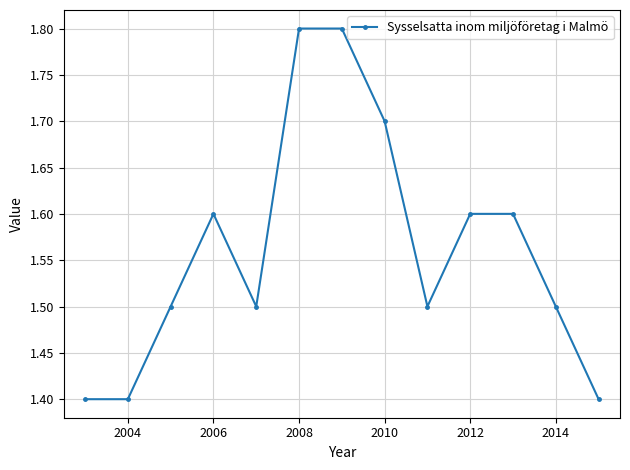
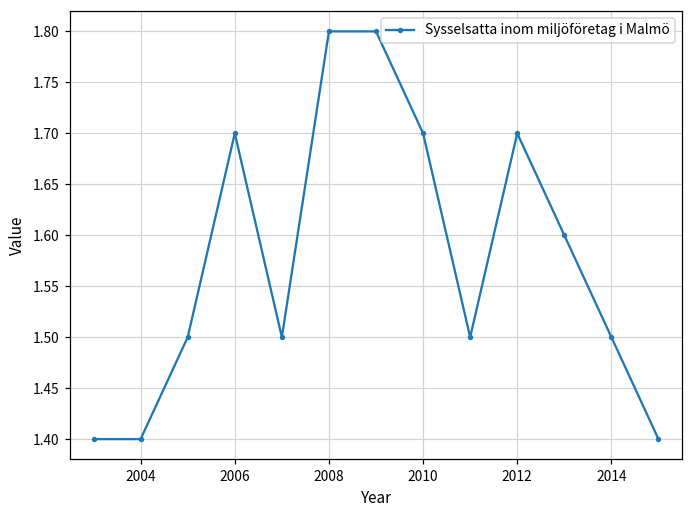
2006: 1.6 -> 1.7
2012: 1.6 -> 1.7
